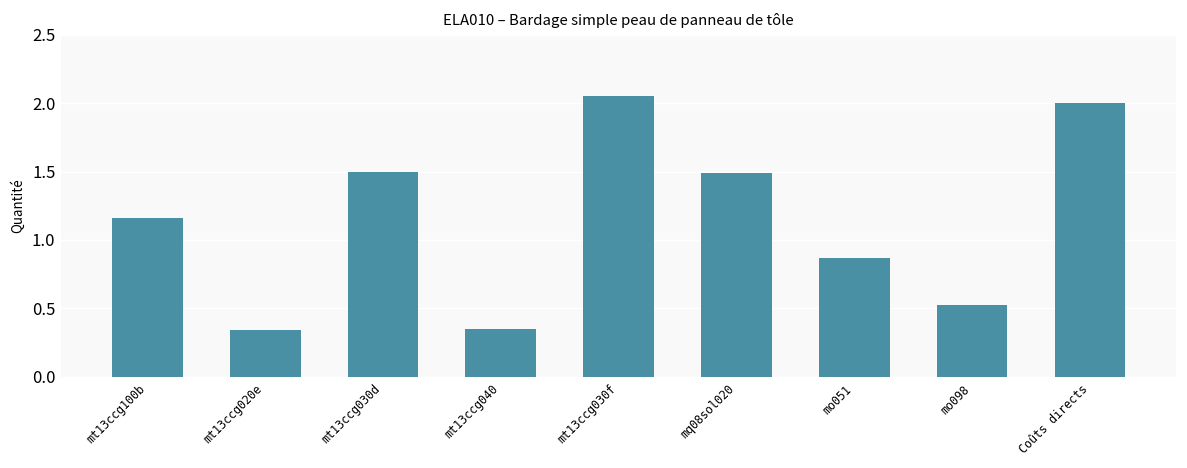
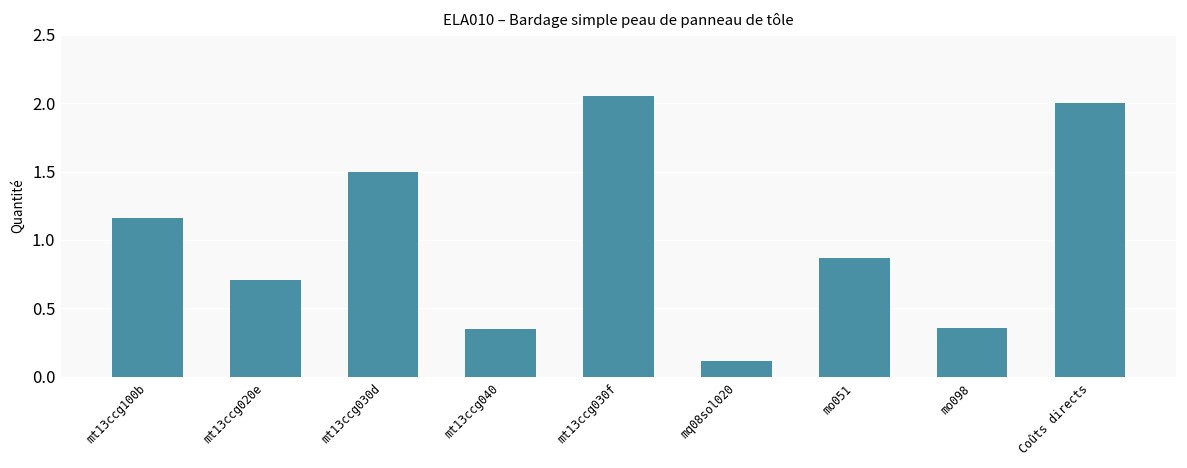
mt13ccg020e: 0.34 -> 0.71
mq08sol020: 1.49 -> 0.12
mo098: 0.53 -> 0.36
